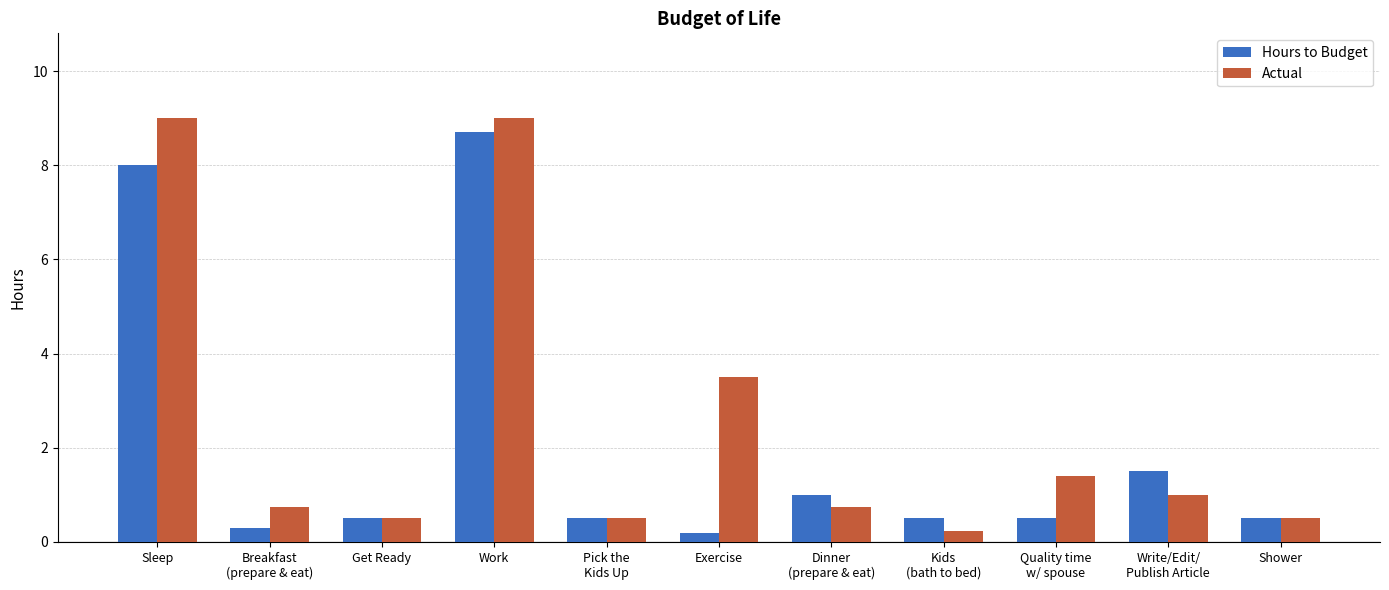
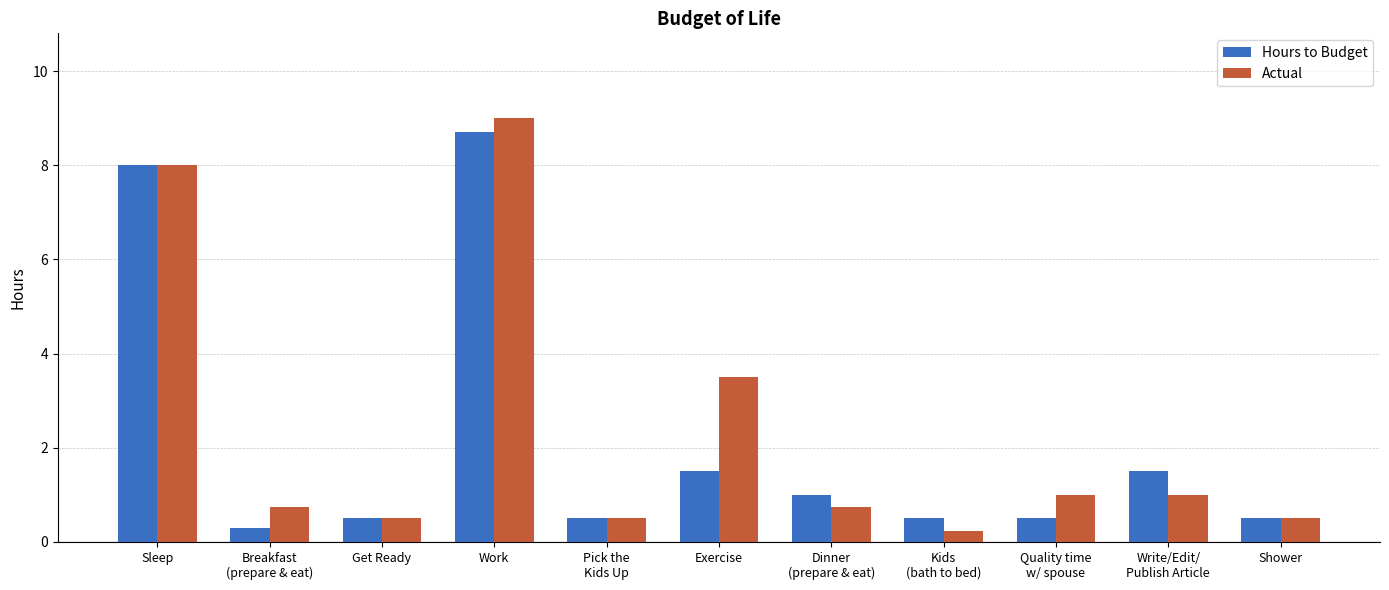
Actual, Sleep: 9 -> 8
Hours to Budget, Exercise: 0.2 -> 1.5
Actual, Quality time w/ spouse: 1.4 -> 1.0
